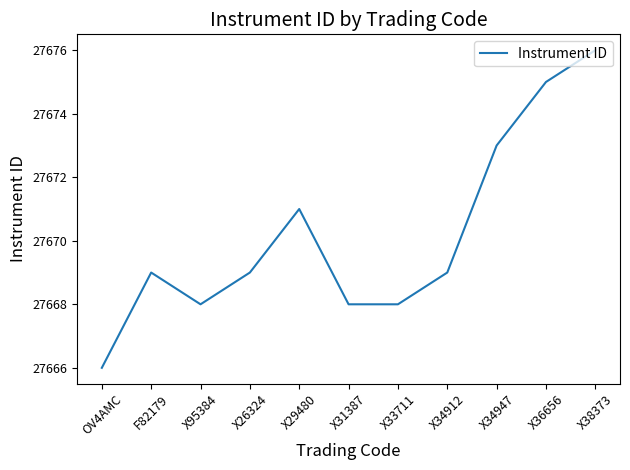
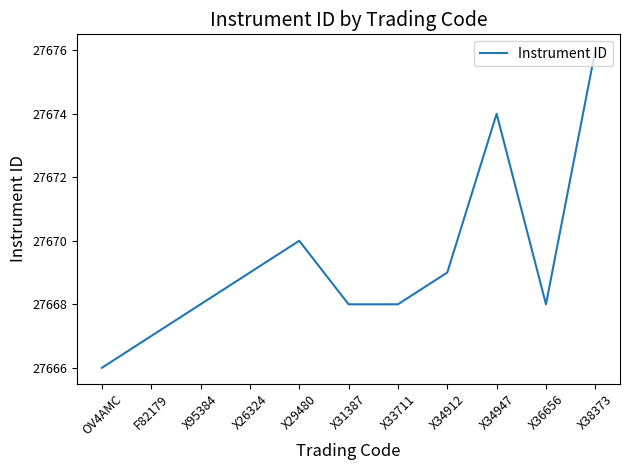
F82179: 27669 -> 27667
X29480: 27671 -> 27670
X34947: 27673 -> 27674
X36656: 27675 -> 27668
